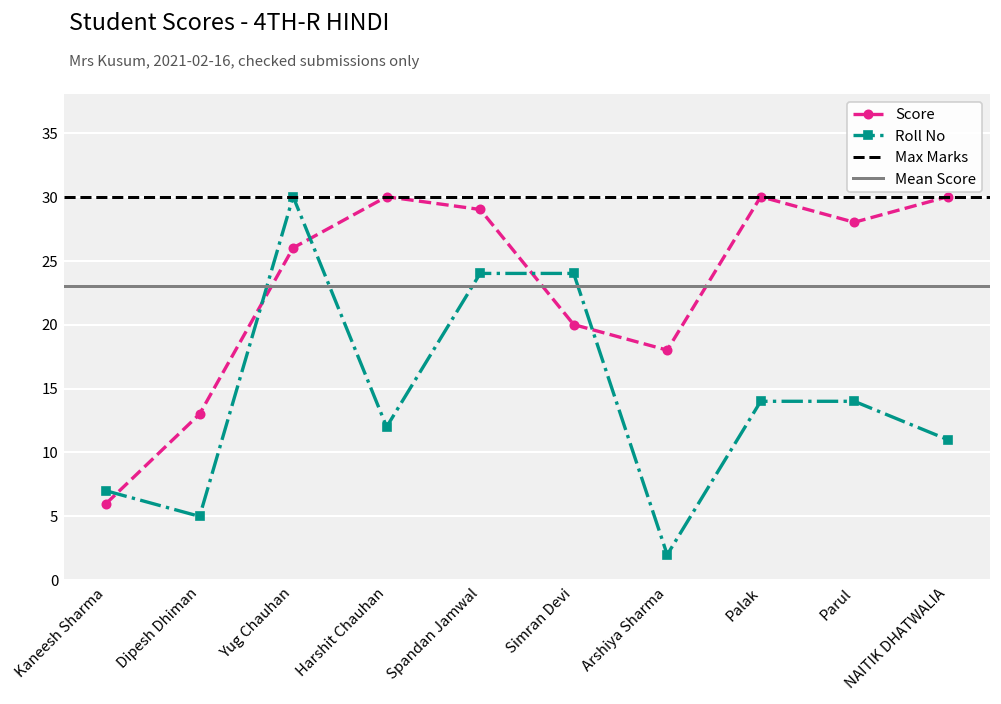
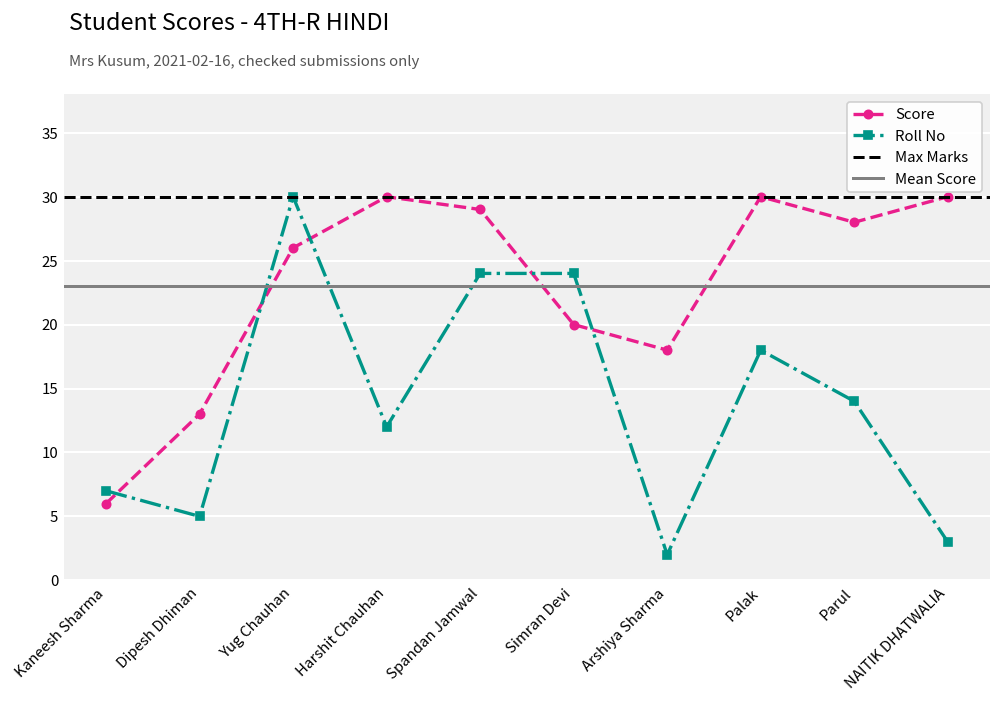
Roll No, Palak: 14 -> 18
Roll No, NAITIK DHATWALIA: 11 -> 3
